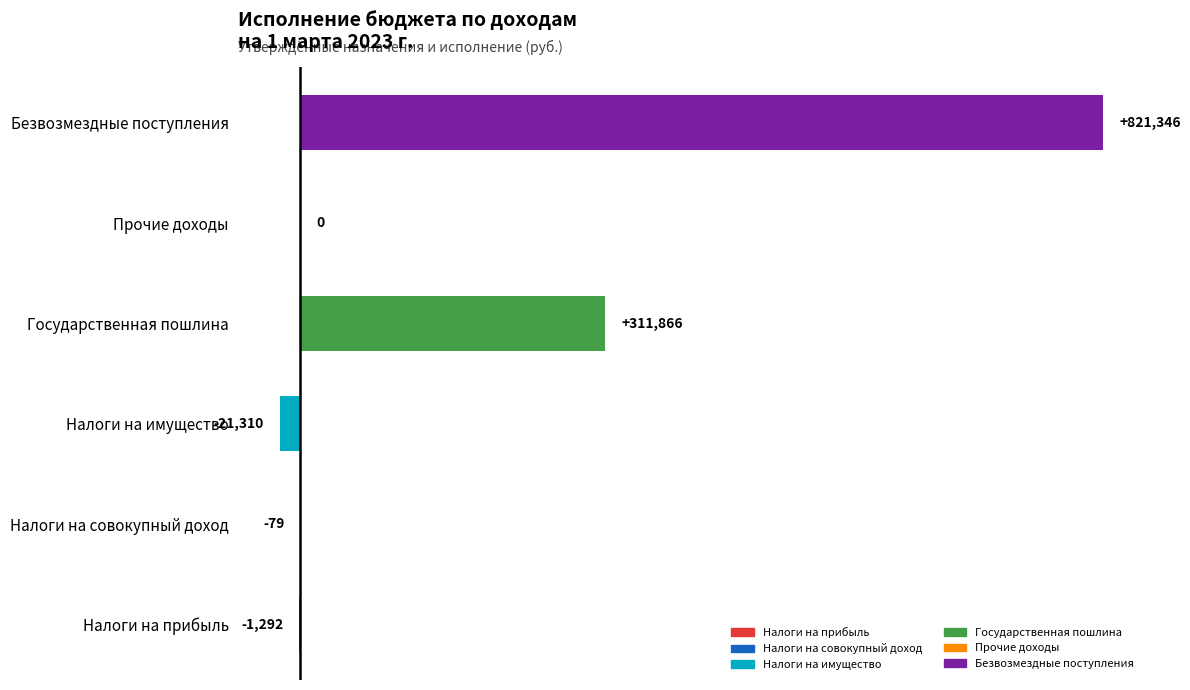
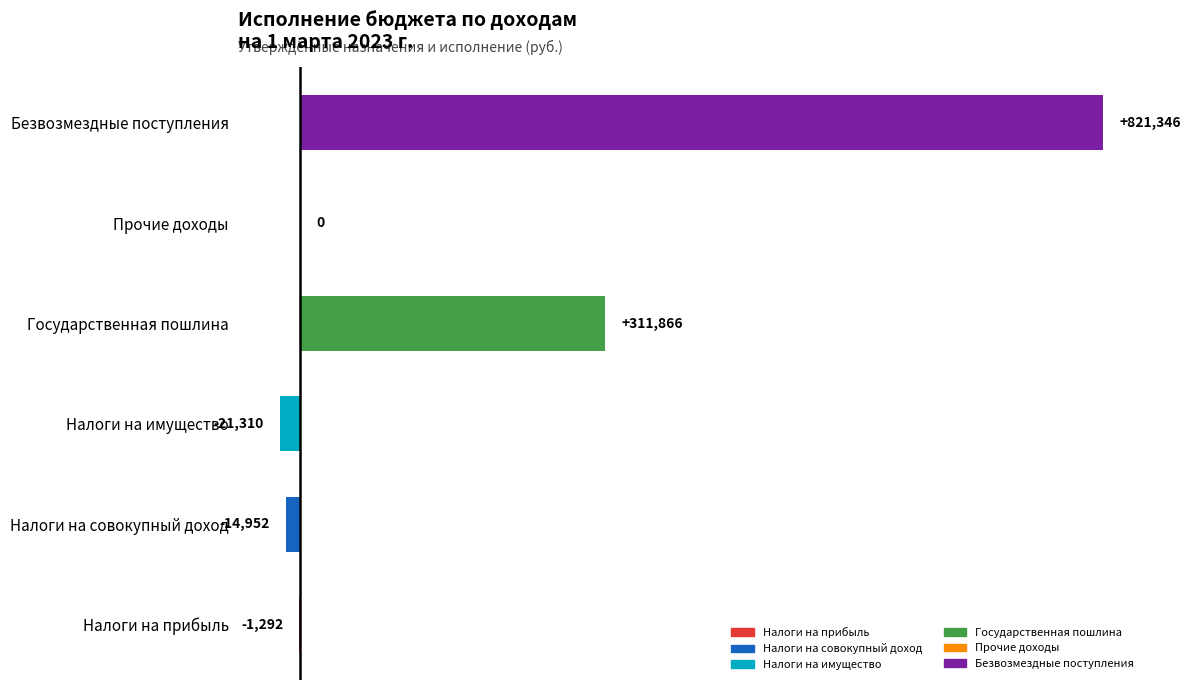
Налоги на совокупный доход: -79 -> -14,952
